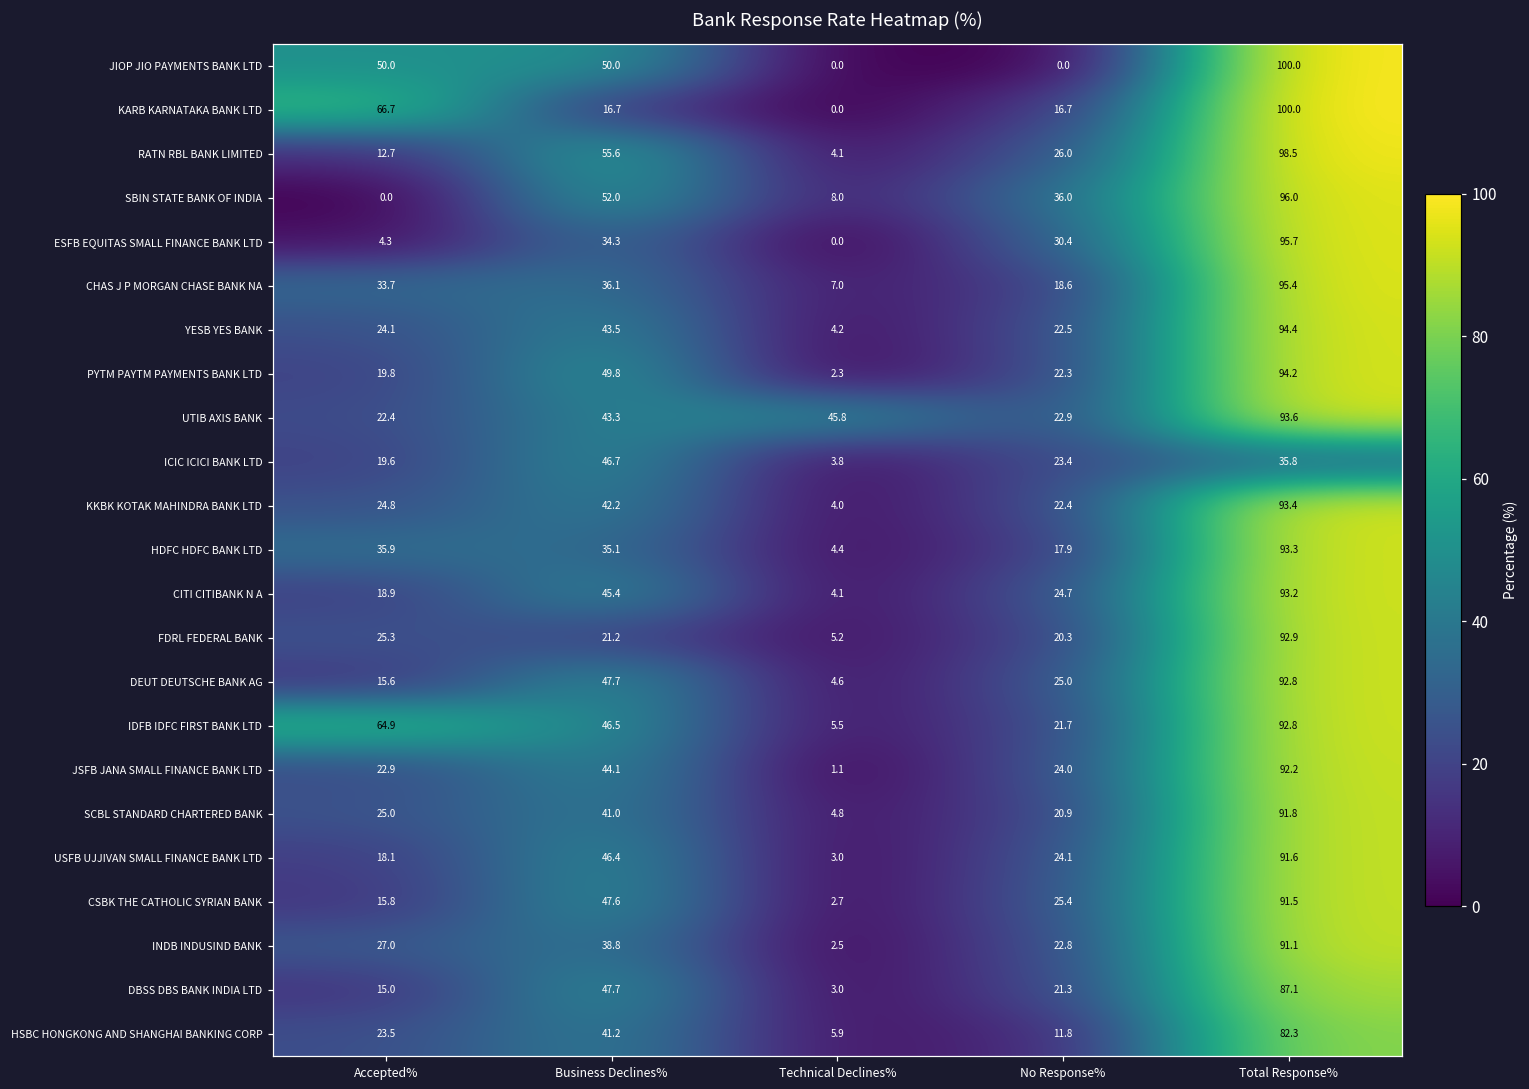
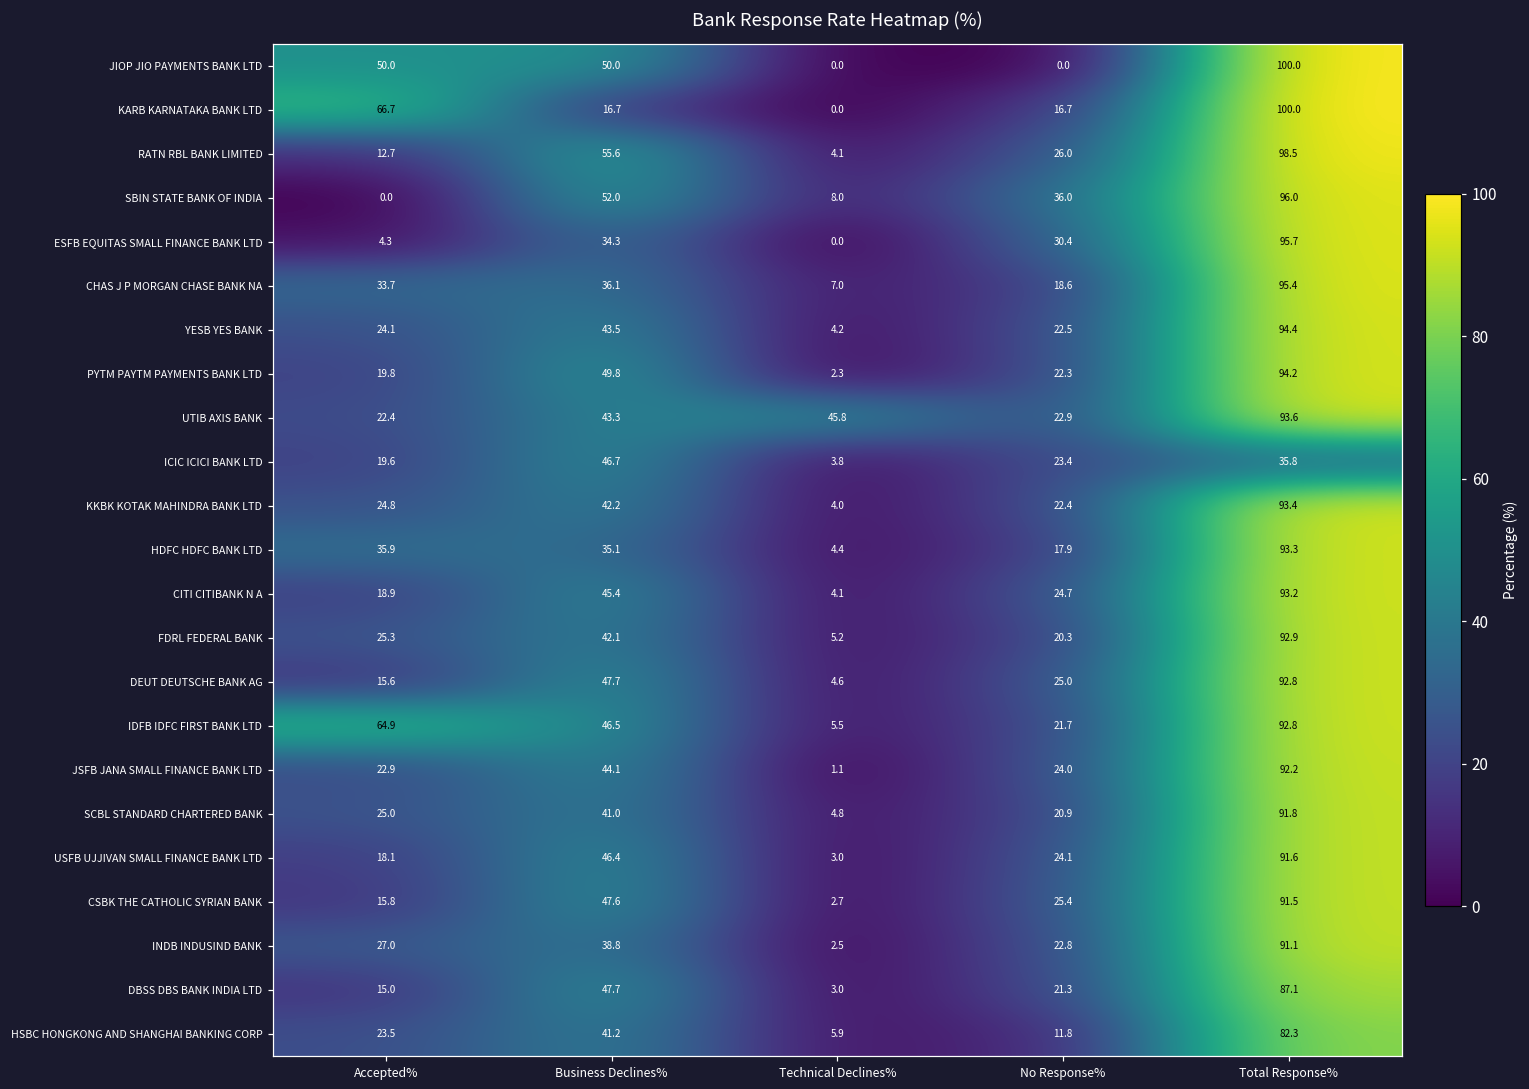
FDRL FEDERAL BANK, Business Declines%: 21.2 -> 42.1
